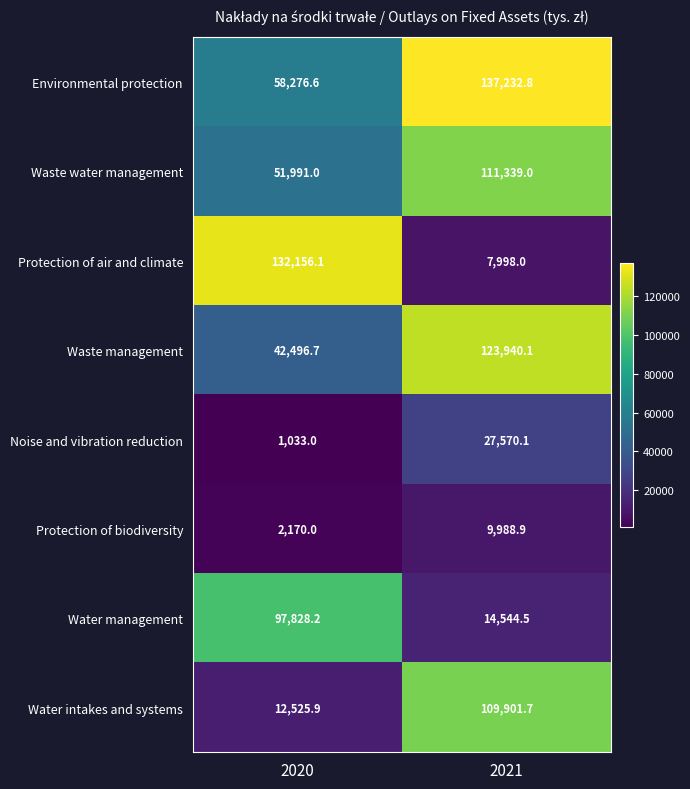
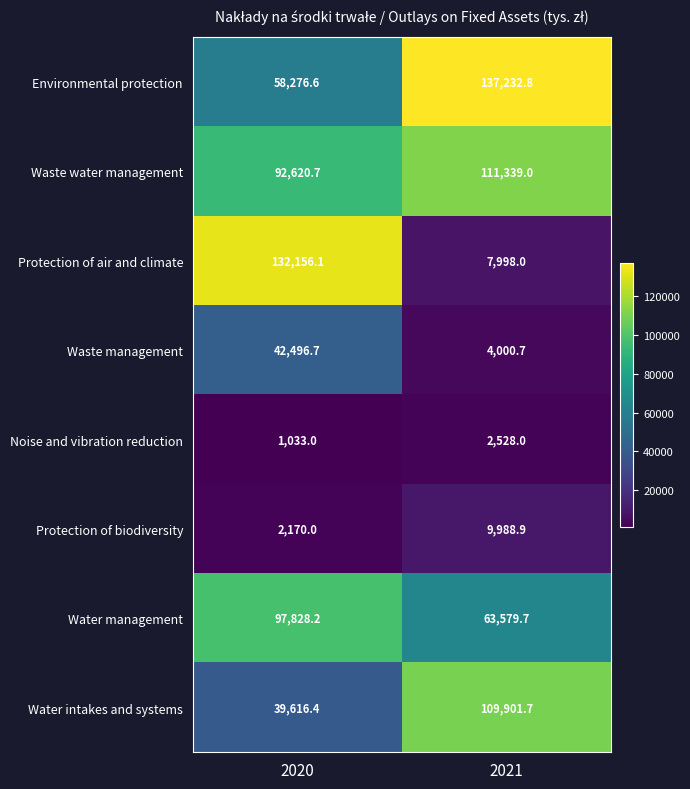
Waste water management, 2020: 51,991.0 -> 92,620.7
Waste management, 2021: 123,940.1 -> 4,000.7
Noise and vibration reduction, 2021: 27,570.1 -> 2,528.0
Water management, 2021: 14,544.5 -> 63,579.7
Water intakes and systems, 2020: 12,525.9 -> 39,616.4
